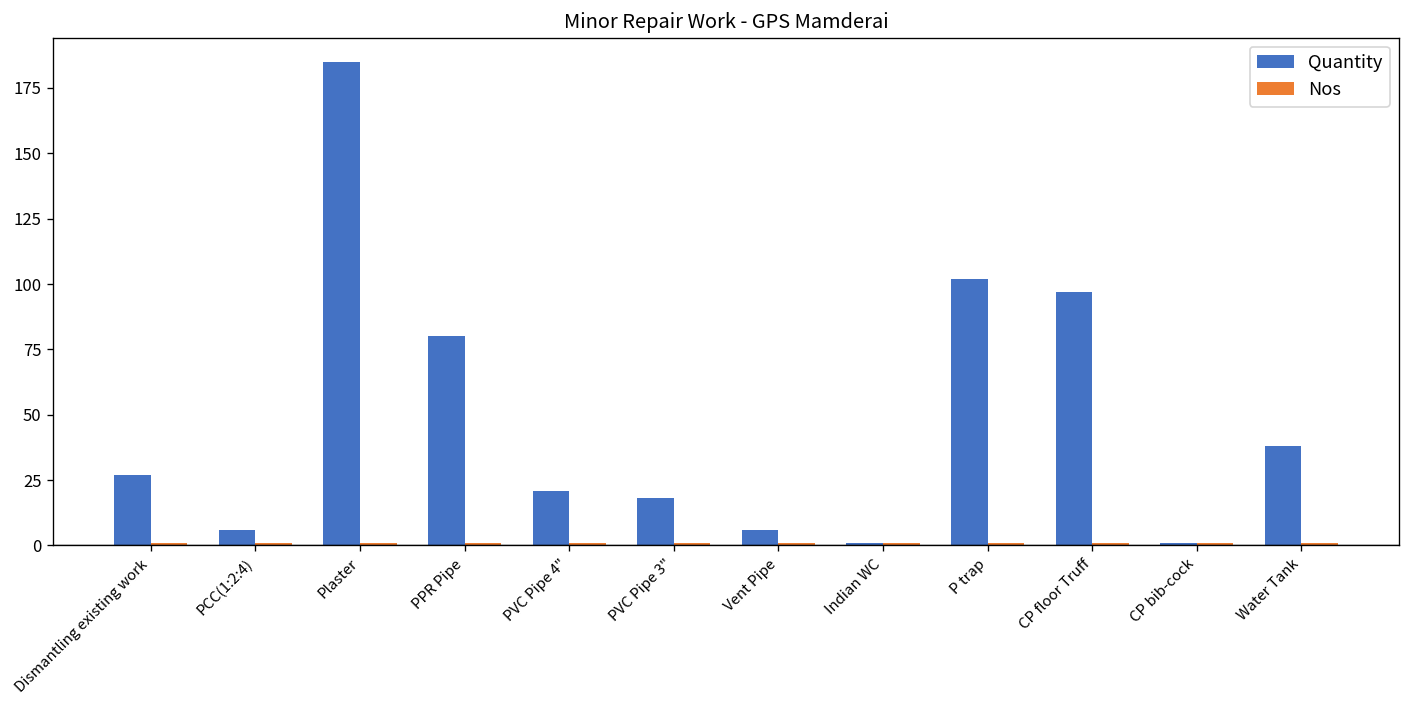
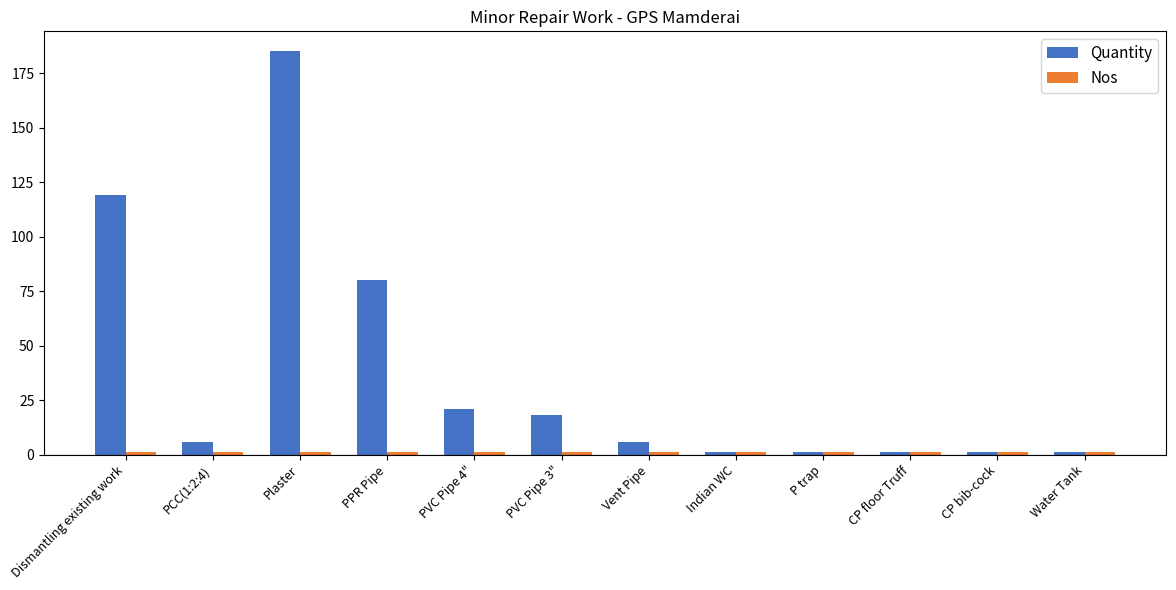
Quantity, Dismantling existing work: 27 -> 119
Quantity, P trap: 102 -> 1
Quantity, CP floor Truff: 97 -> 1
Quantity, Water Tank: 38 -> 1
